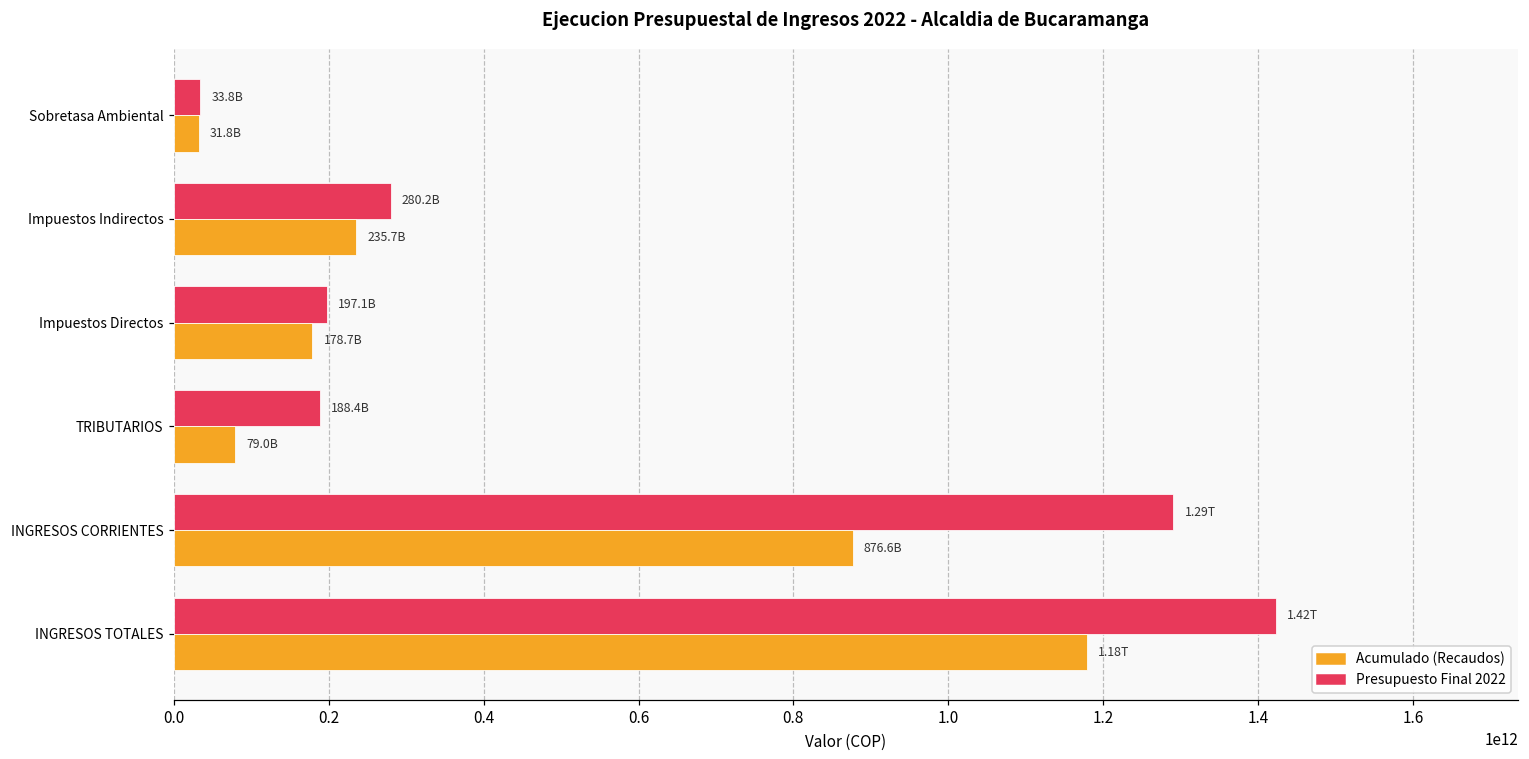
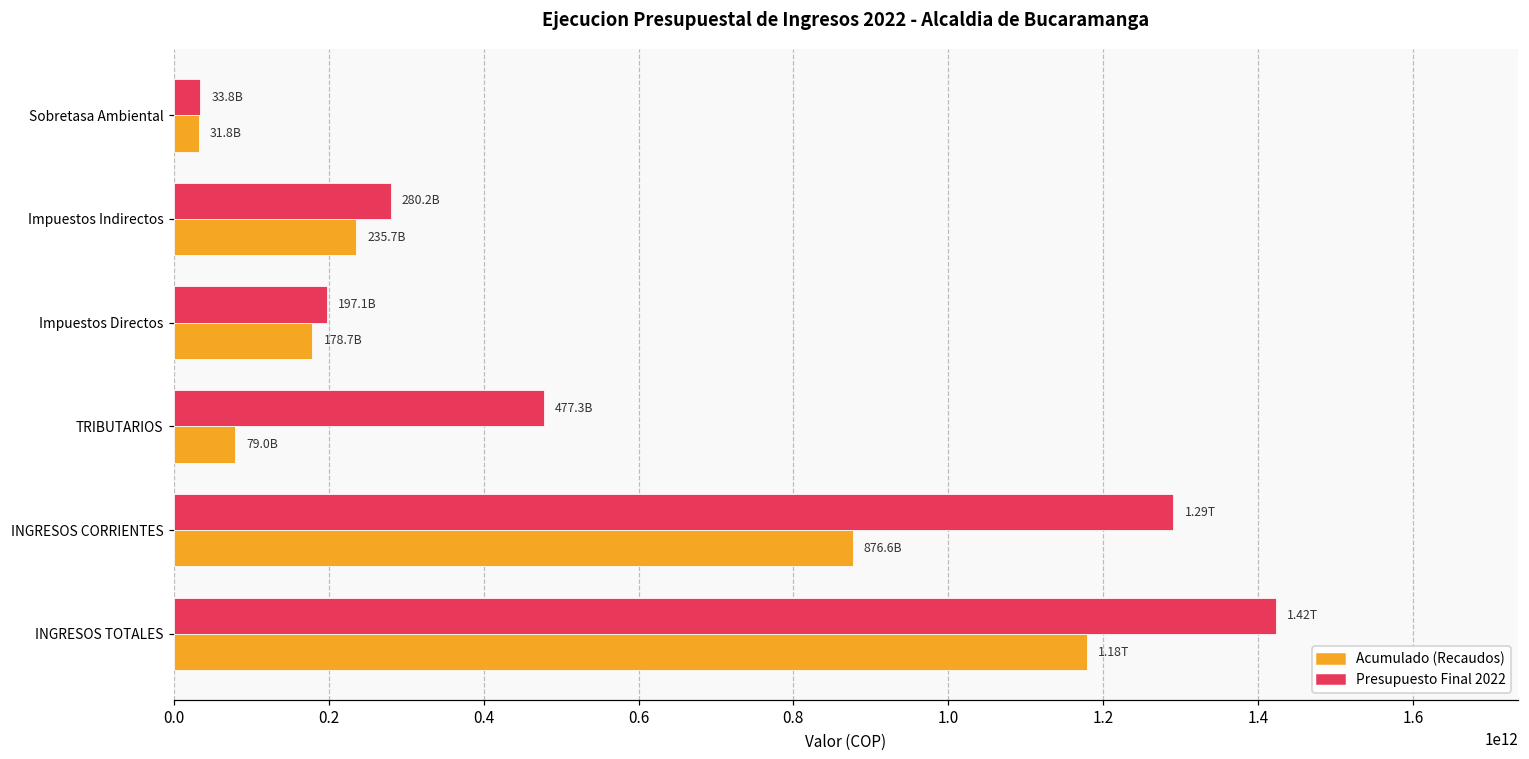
Presupuesto Final 2022, TRIBUTARIOS: 188.4B -> 477.3B
